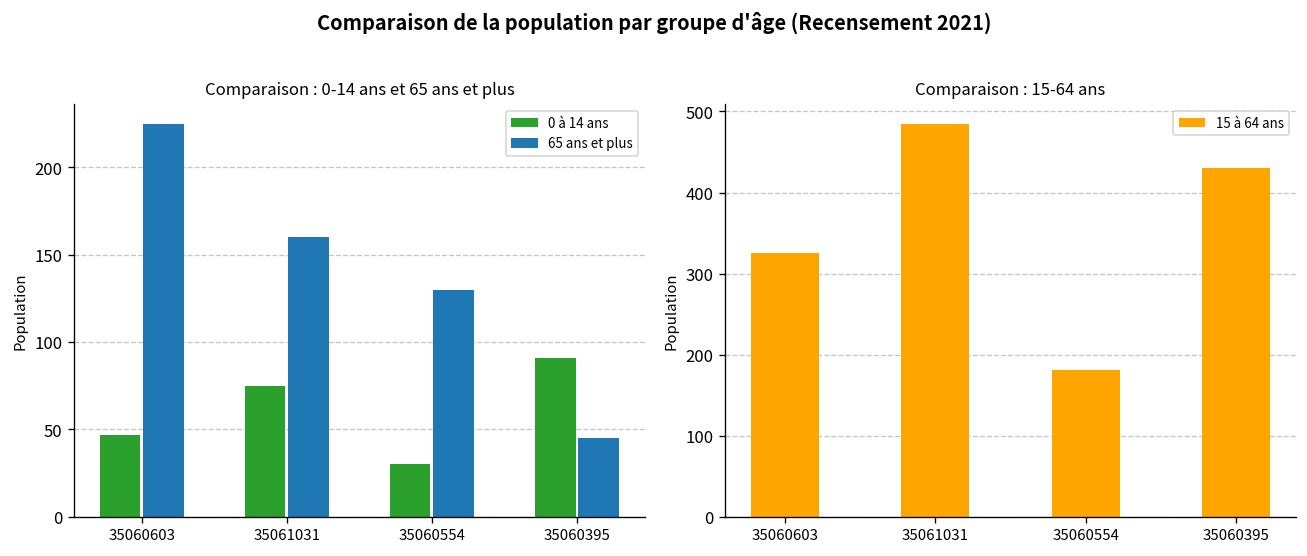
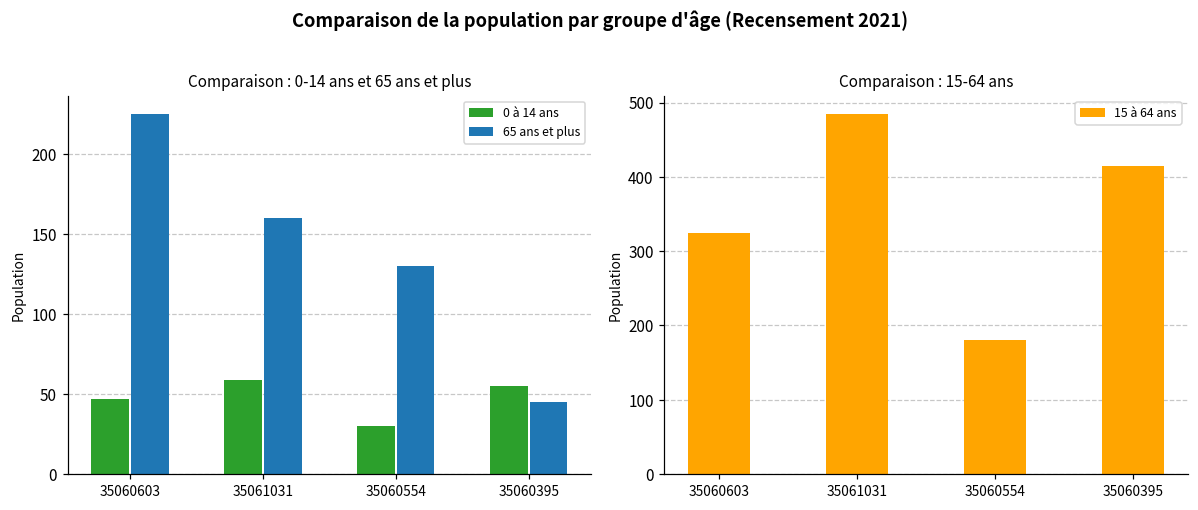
Comparaison : 0-14 ans et 65 ans et plus, 0 à 14 ans, 35061031: 75 -> 59
Comparaison : 0-14 ans et 65 ans et plus, 0 à 14 ans, 35060395: 91 -> 55
Comparaison : 15-64 ans, 35060395: 430 -> 420
